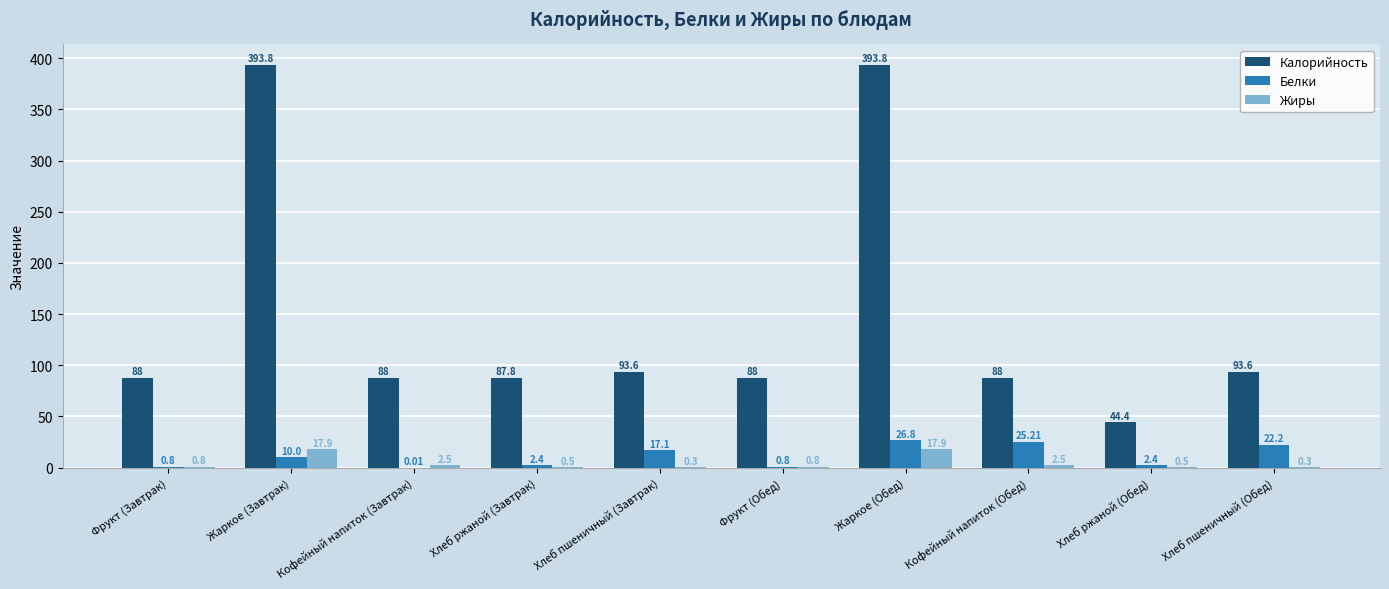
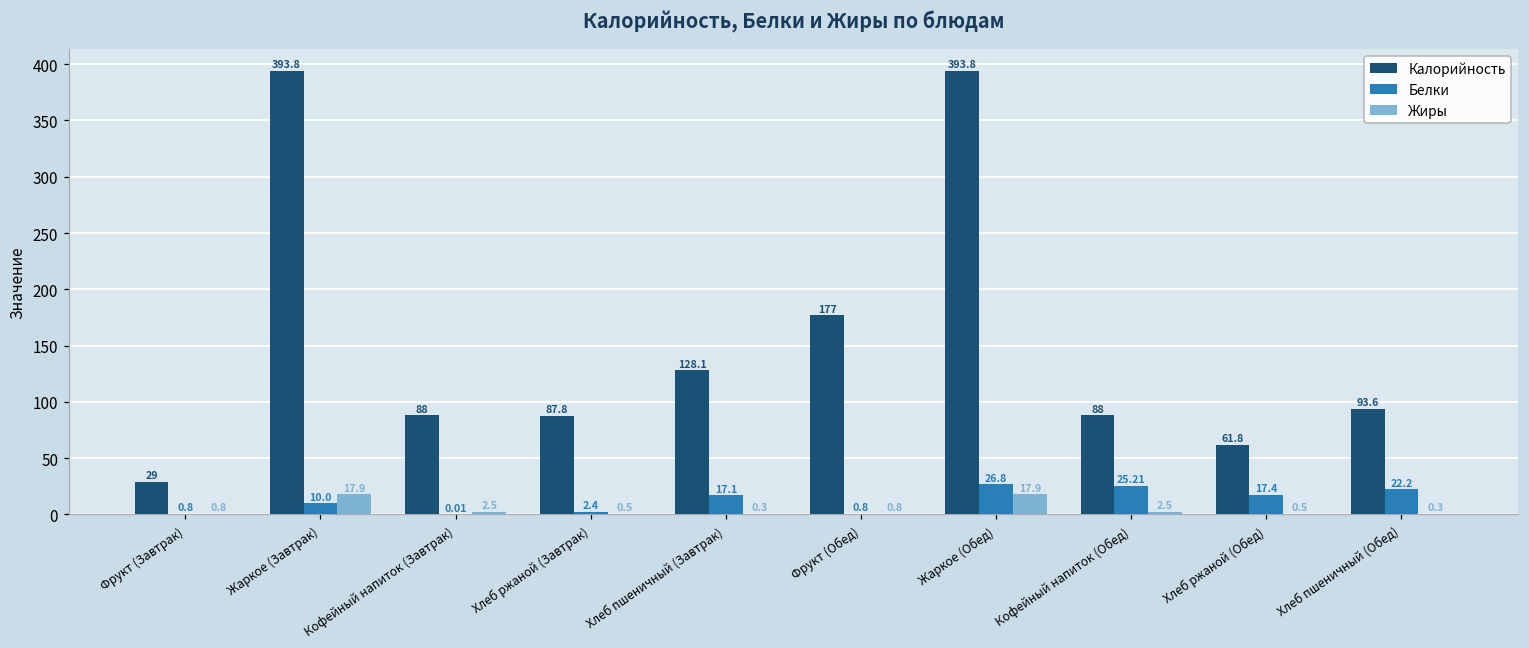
Калорийность, Фрукт (Завтрак): 88 -> 29
Калорийность, Хлеб пшеничный (Завтрак): 93.6 -> 128.1
Калорийность, Фрукт (Обед): 88 -> 177
Калорийность, Хлеб ржаной (Обед): 44.4 -> 61.8
Белки, Хлеб ржаной (Обед): 2.4 -> 17.4
